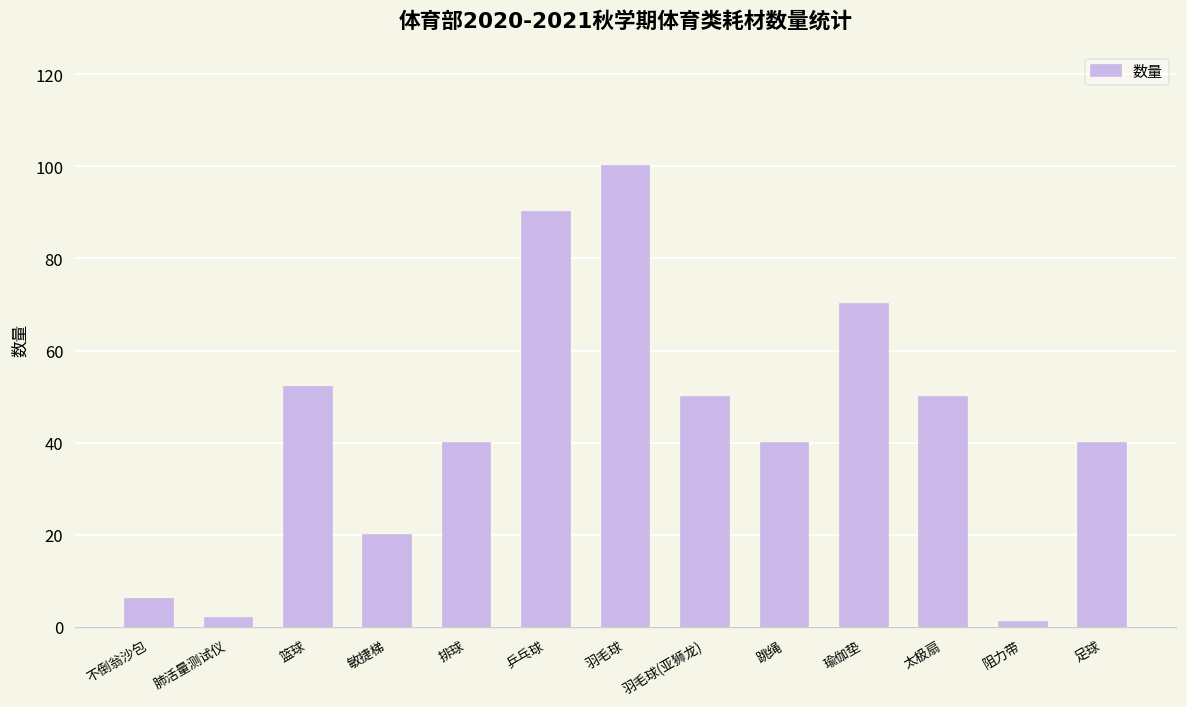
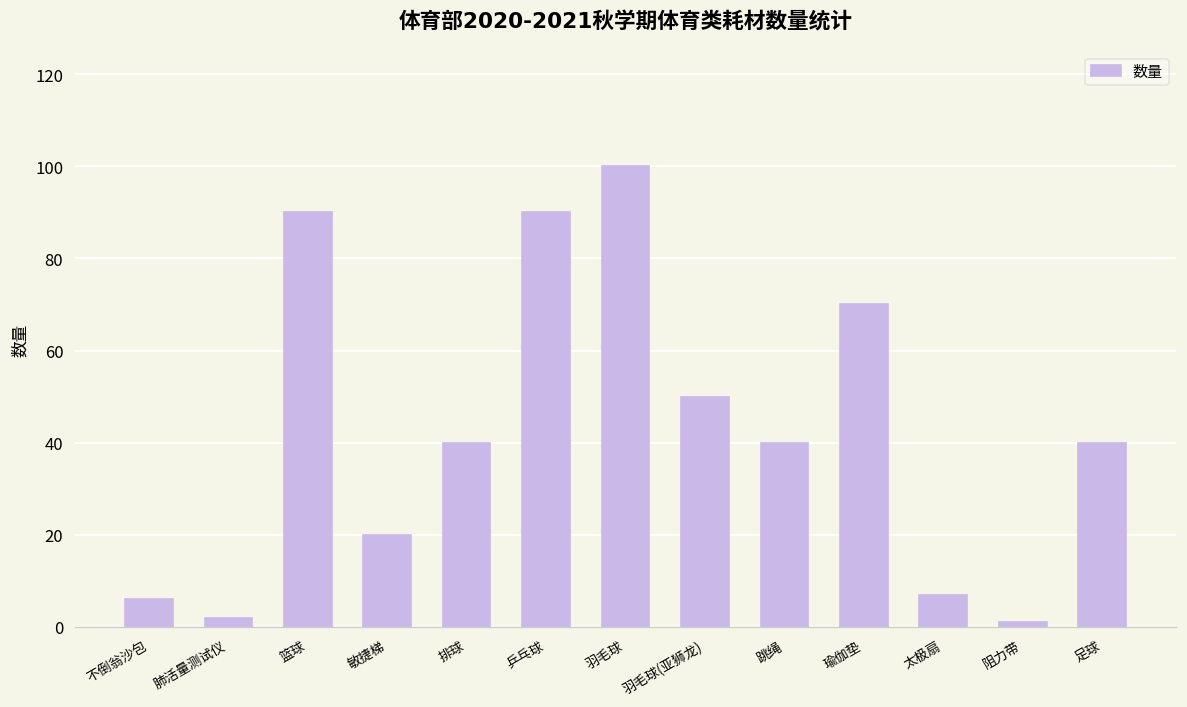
篮球: 52 -> 90
太极扇: 50 -> 7
